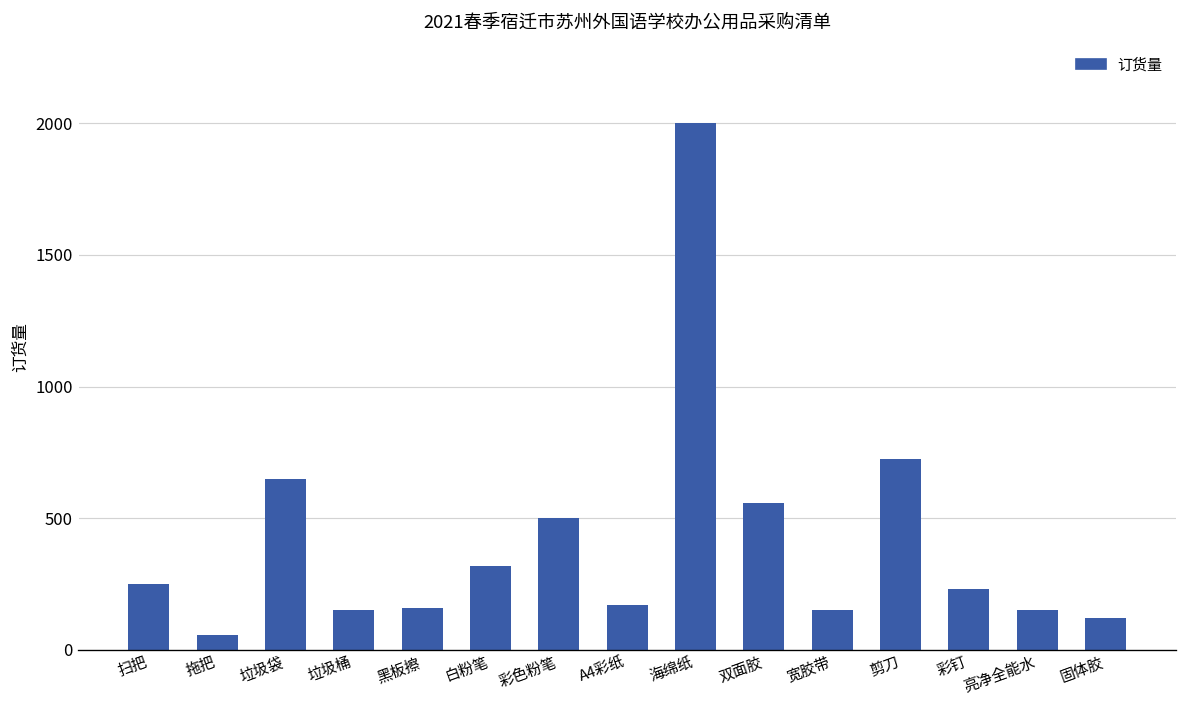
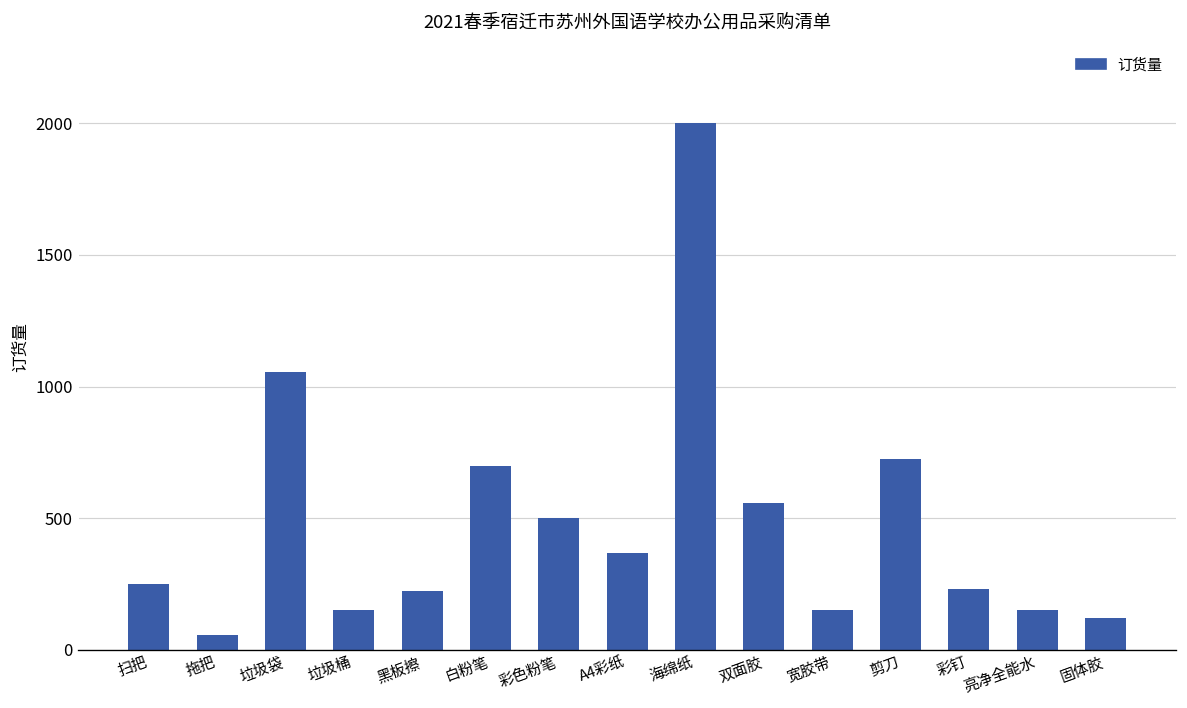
垃圾袋: 650 -> 1060
黑板擦: 160 -> 220
白粉笔: 320 -> 700
A4彩纸: 170 -> 370
